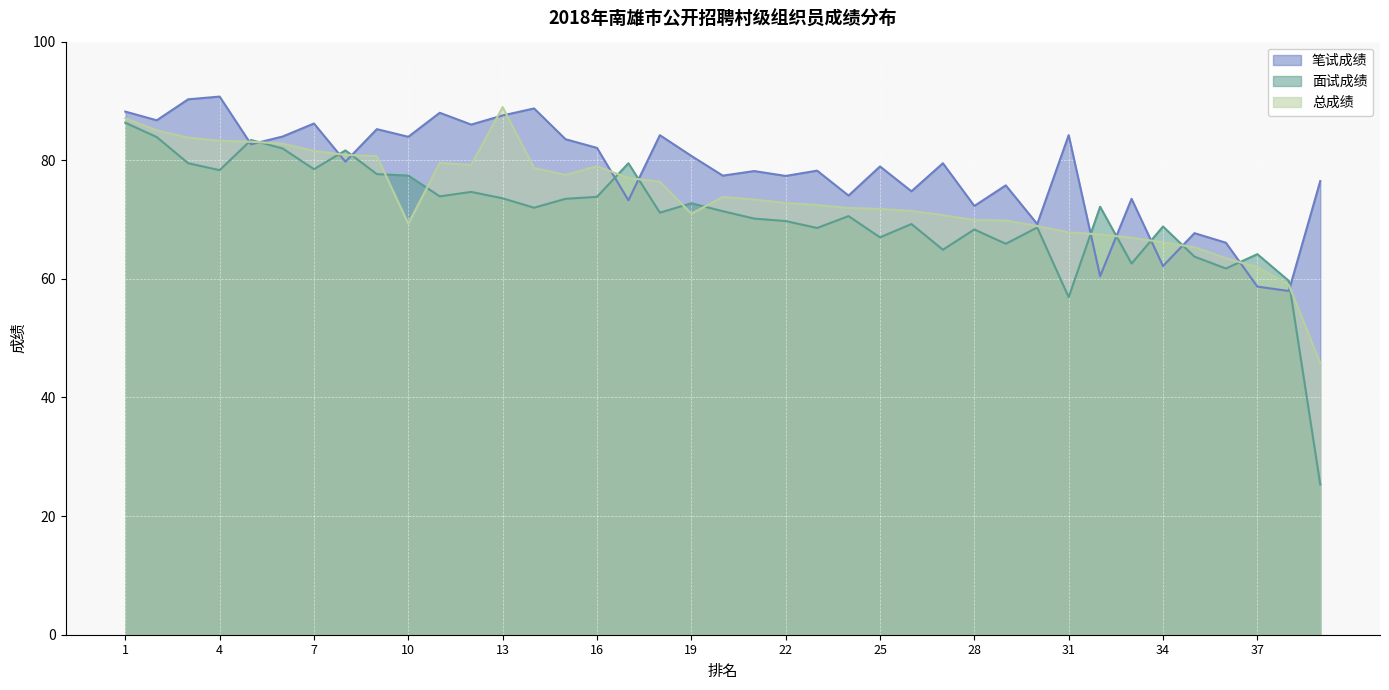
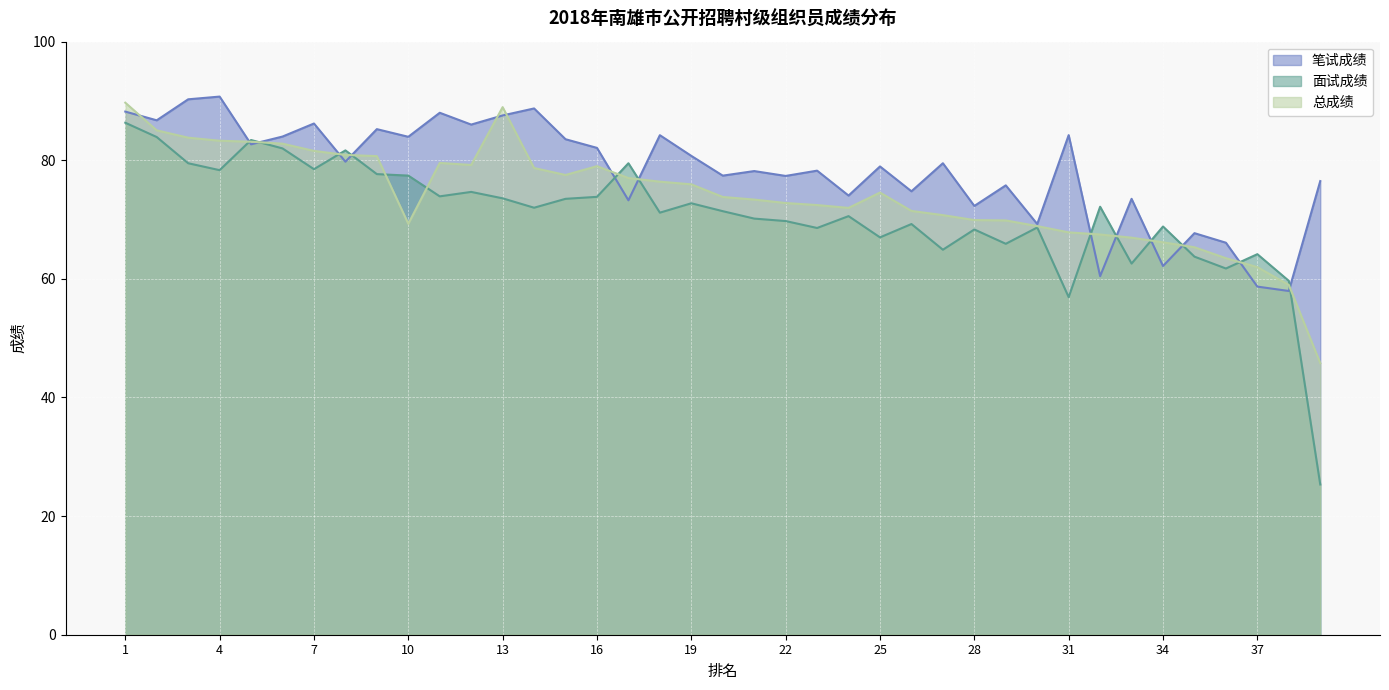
总成绩, 1: 87 -> 90
总成绩, 19: 71 -> 76
总成绩, 25: 72 -> 75
